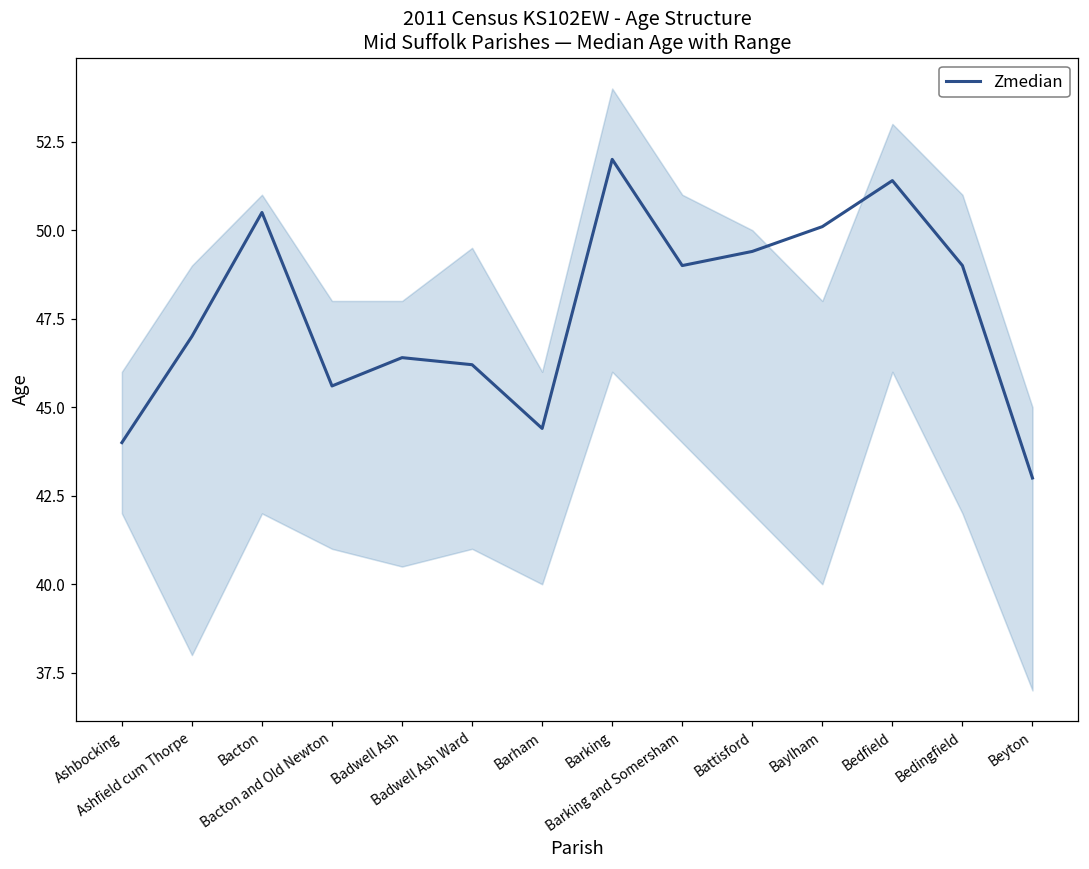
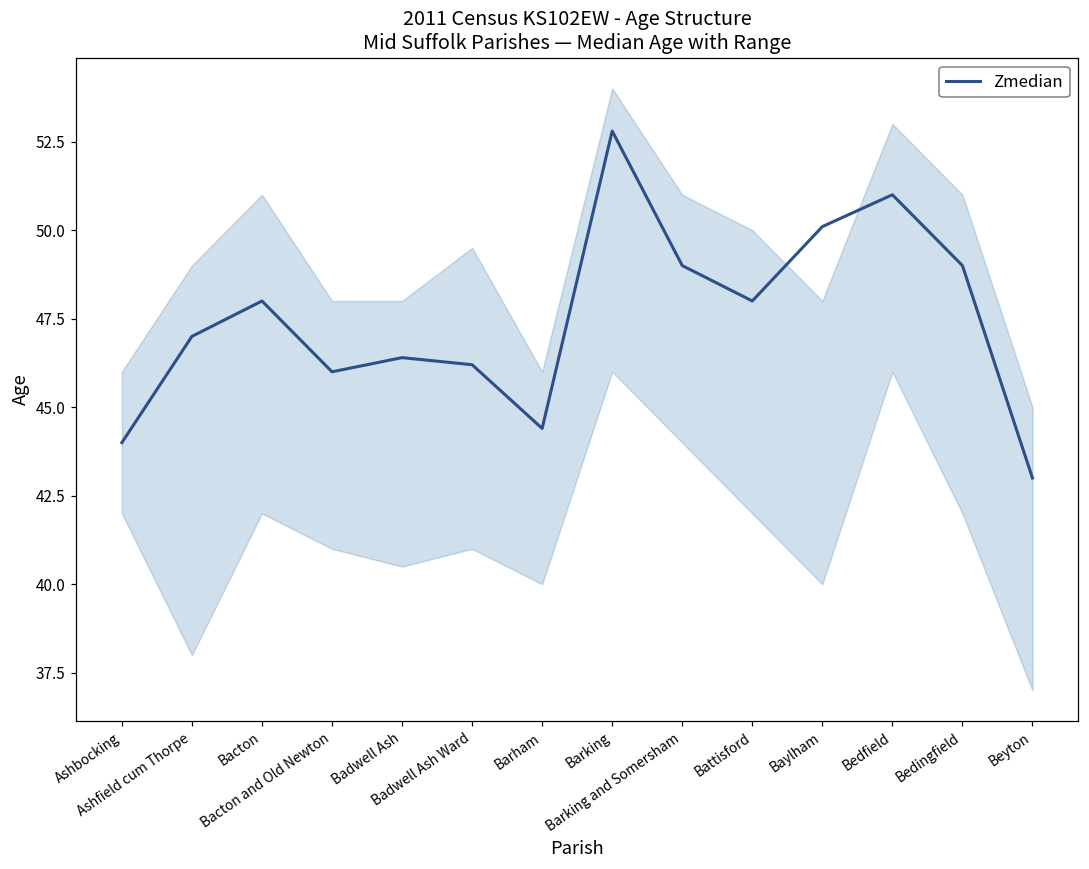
Zmedian, Bacton: 50.5 -> 48.0
Zmedian, Bacton and Old Newton: 45.6 -> 46.0
Zmedian, Barking: 52.0 -> 52.8
Zmedian, Battisford: 49.4 -> 48.0
Zmedian, Bedfield: 51.4 -> 51.0
